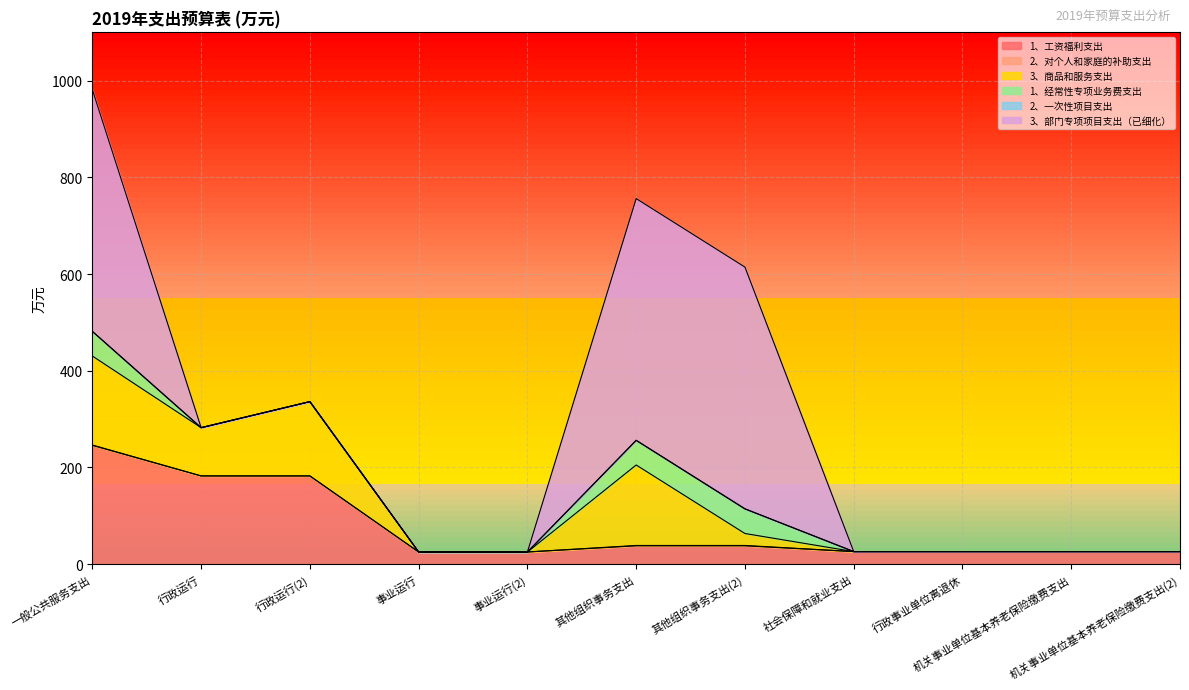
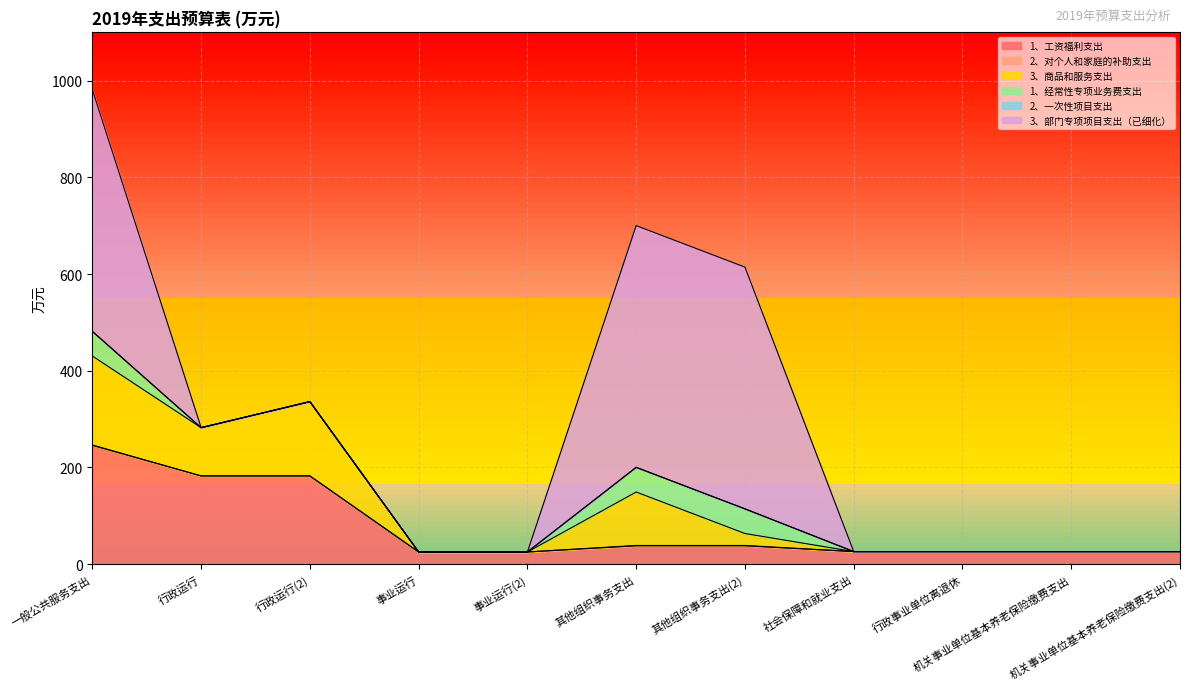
3、商品和服务支出, 其他组织事务支出: 170 -> 110
